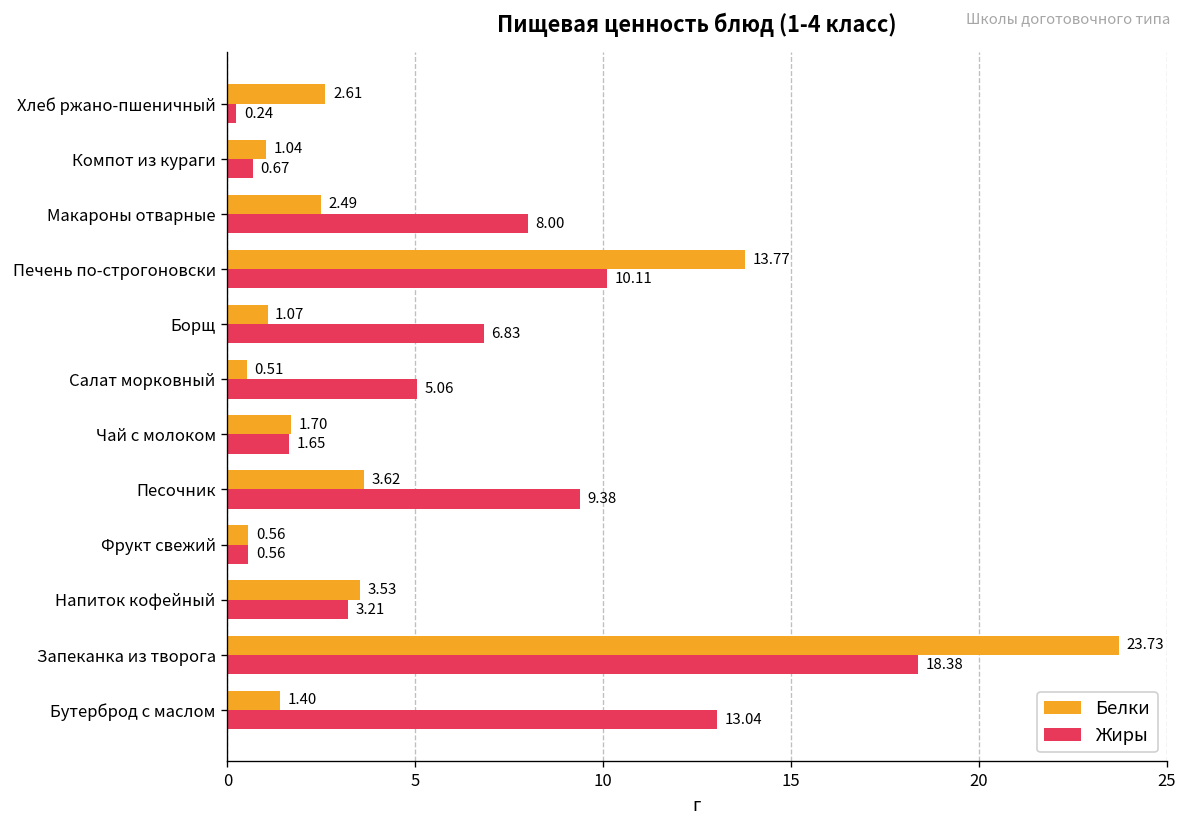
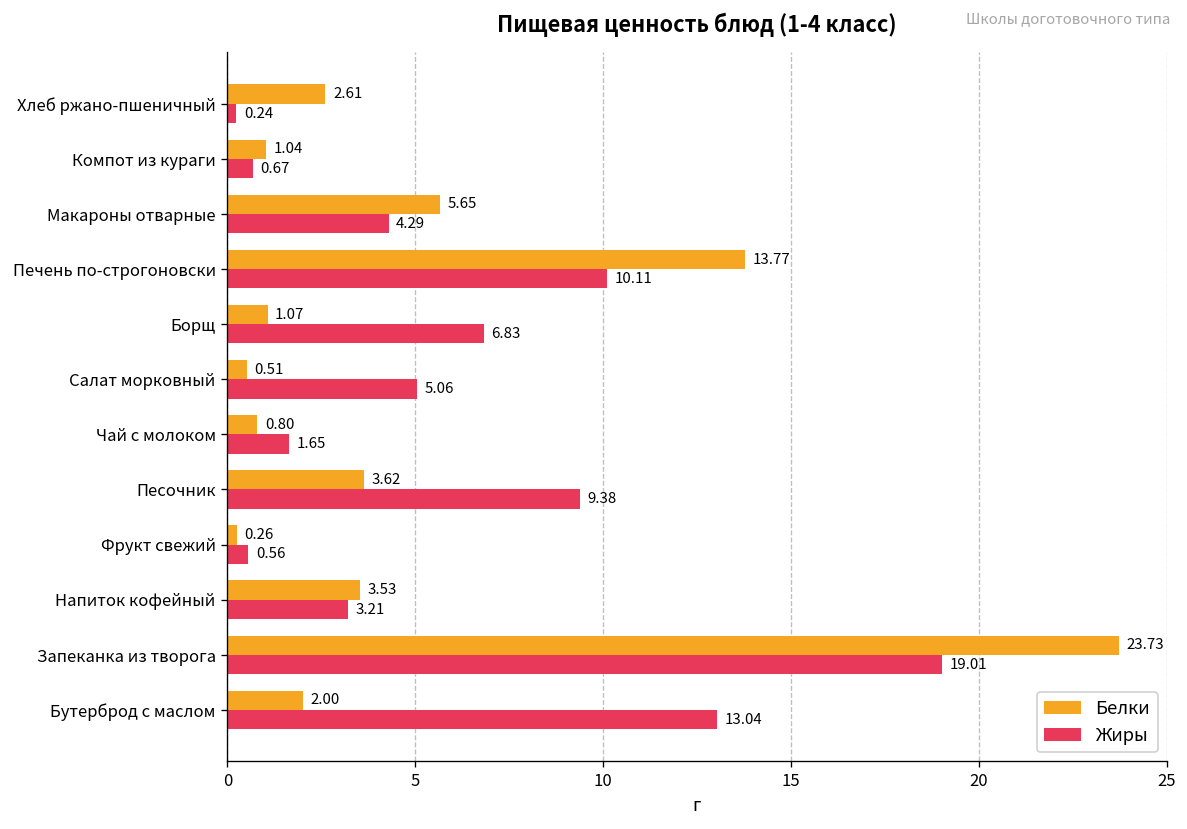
Белки, Макароны отварные: 2.49 -> 5.65
Жиры, Макароны отварные: 8.00 -> 4.29
Белки, Чай с молоком: 1.70 -> 0.80
Белки, Фрукт свежий: 0.56 -> 0.26
Жиры, Запеканка из творога: 18.38 -> 19.01
Белки, Бутерброд с маслом: 1.40 -> 2.00
